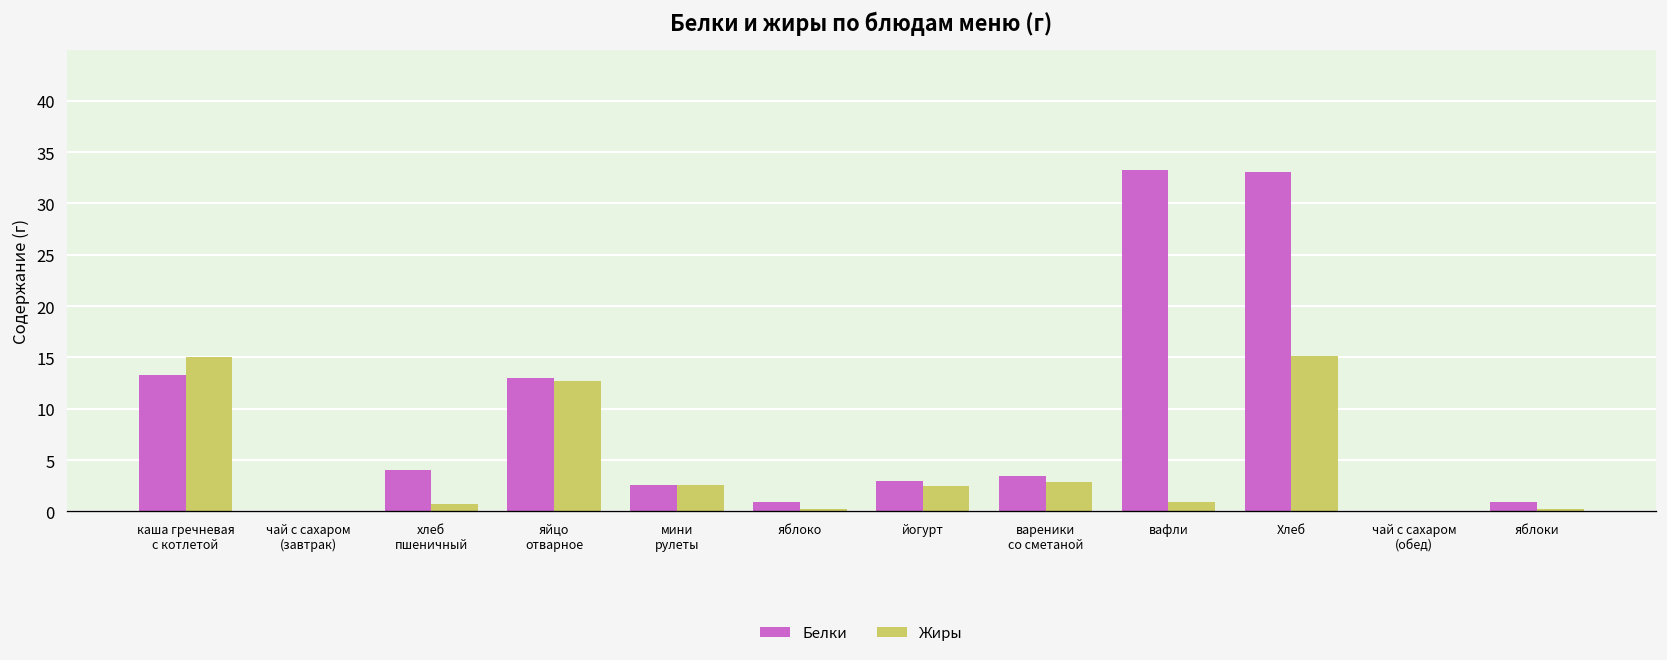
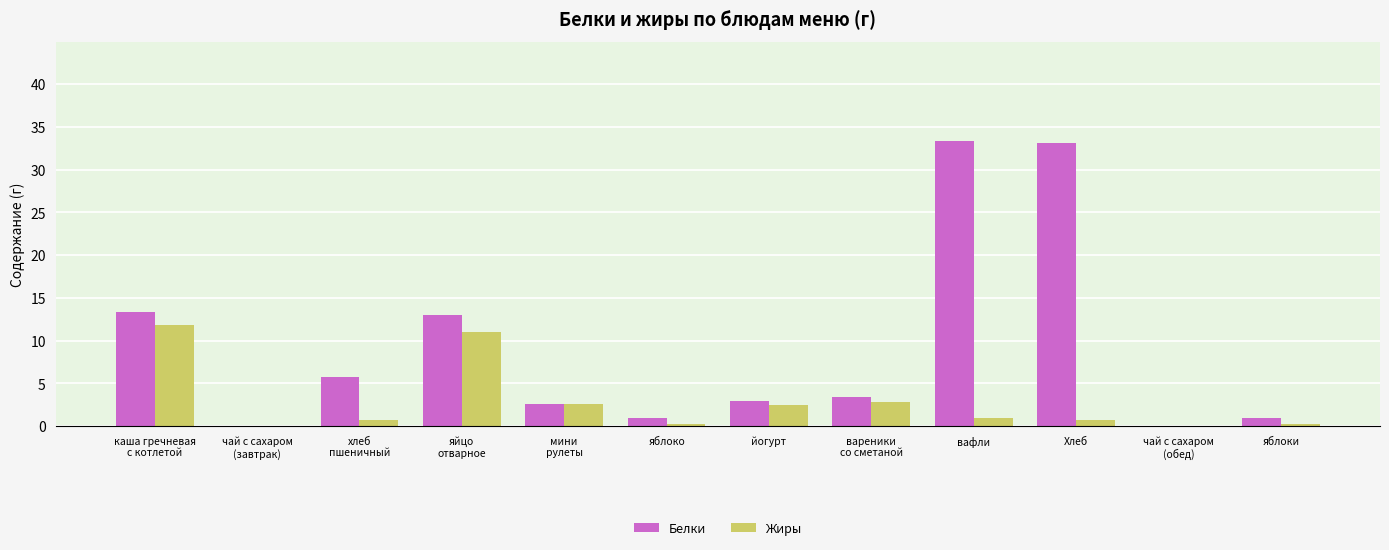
Жиры, каша гречневая с котлетой: 15 -> 12
Белки, хлеб пшеничный: 4 -> 6
Жиры, яйцо отварное: 13 -> 11
Жиры, Хлеб: 15 -> 1
